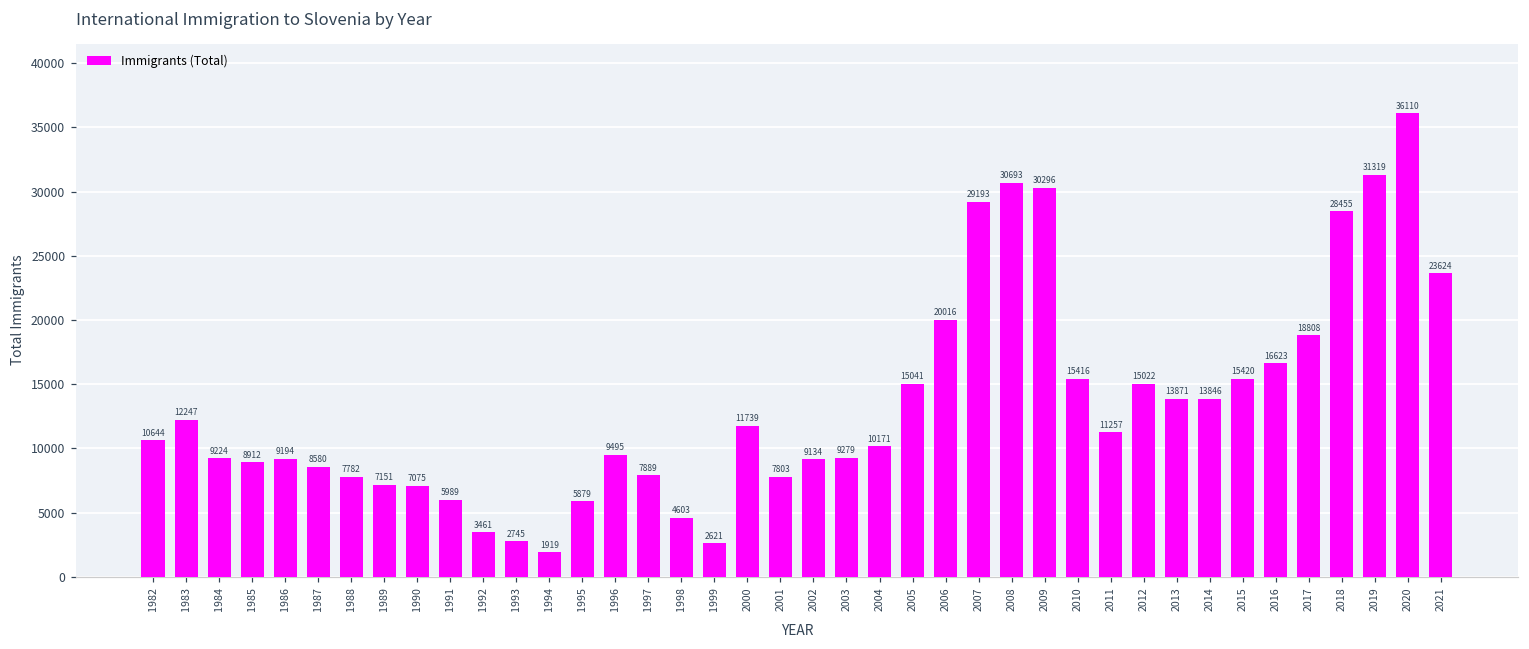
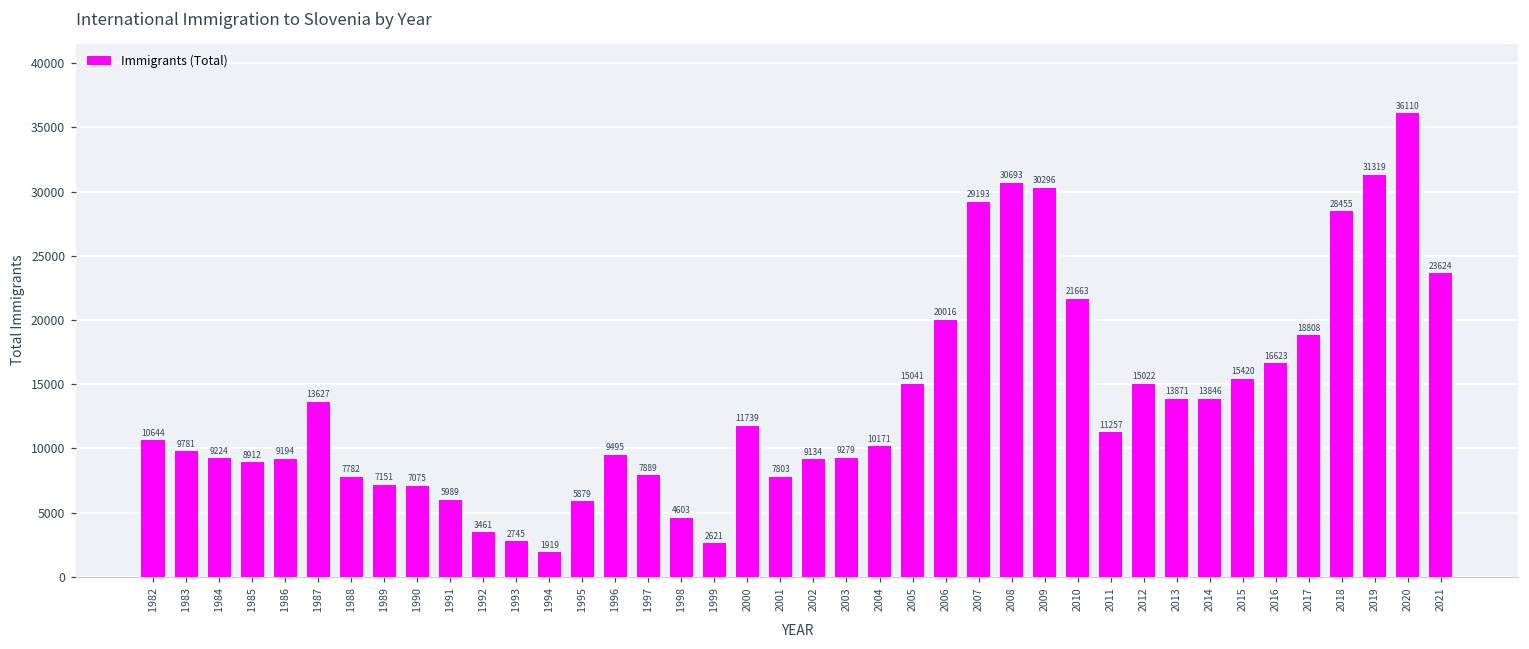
1983: 12247 -> 9781
1987: 8580 -> 13627
2010: 15416 -> 21663
